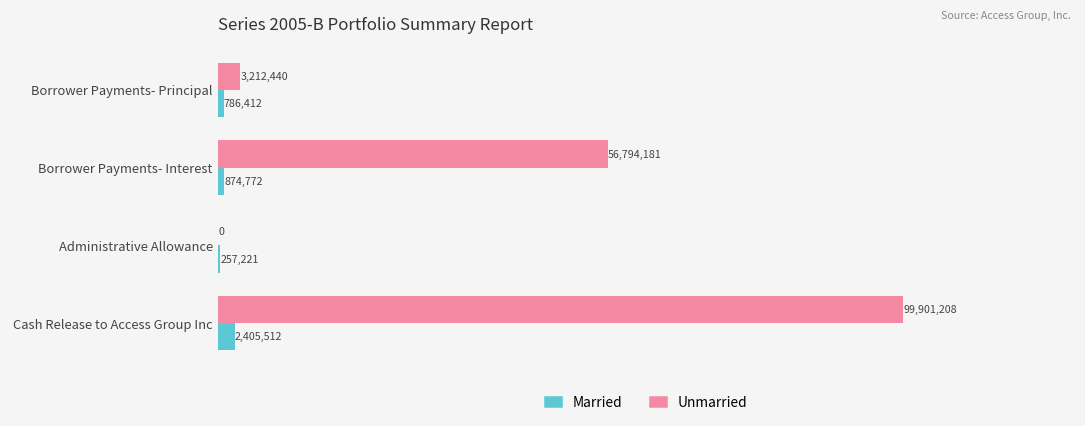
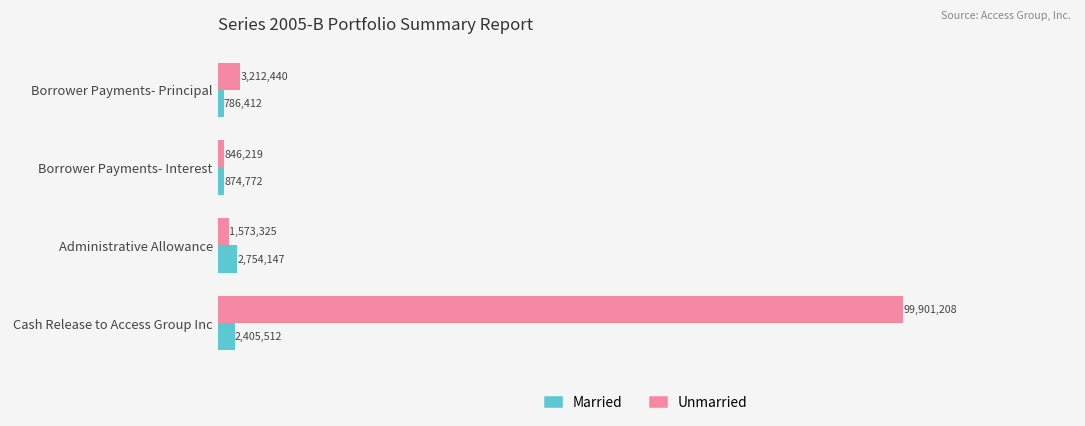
Unmarried, Borrower Payments- Interest: 56,794,181 -> 846,219
Unmarried, Administrative Allowance: 0 -> 1,573,325
Married, Administrative Allowance: 257,221 -> 2,754,147
